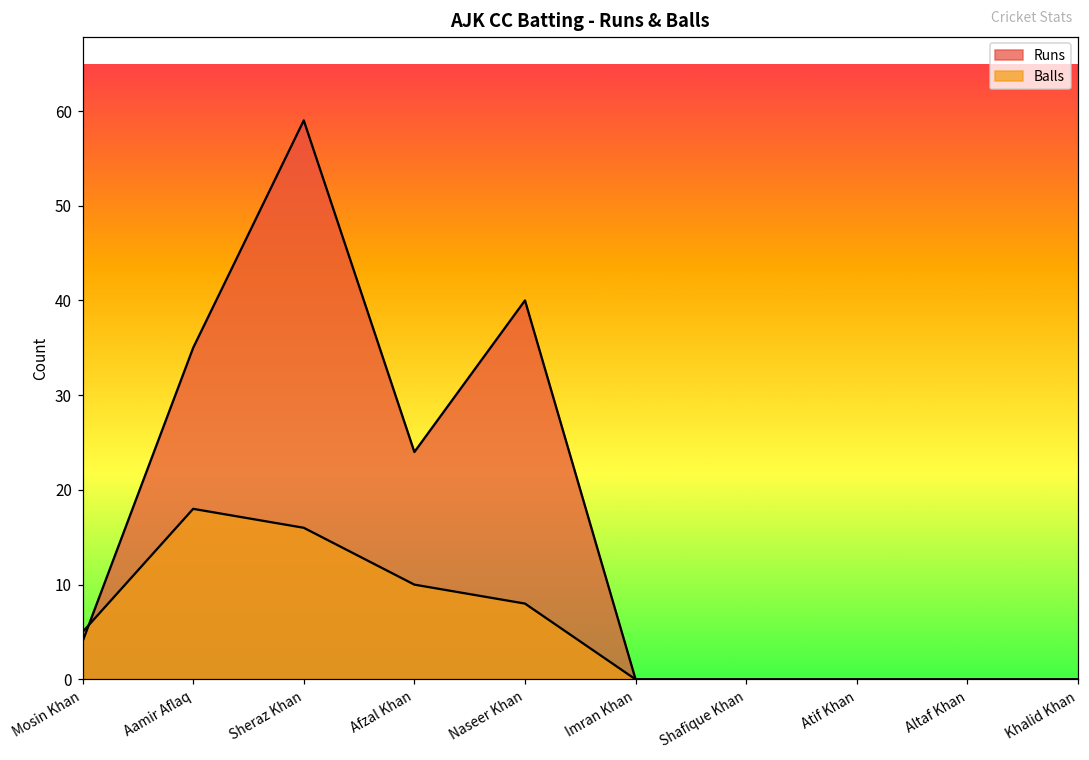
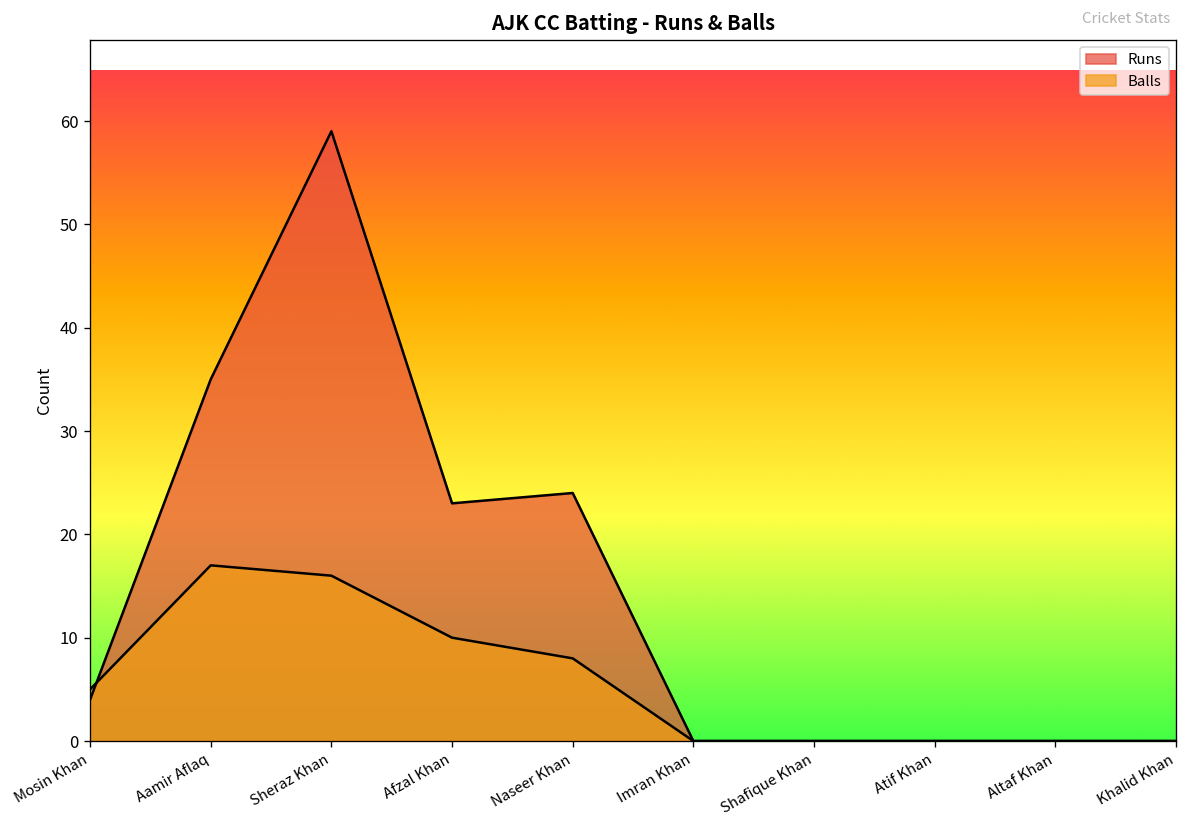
Balls, Aamir Aflaq: 18 -> 17
Runs, Afzal Khan: 24 -> 23
Runs, Naseer Khan: 40 -> 24
